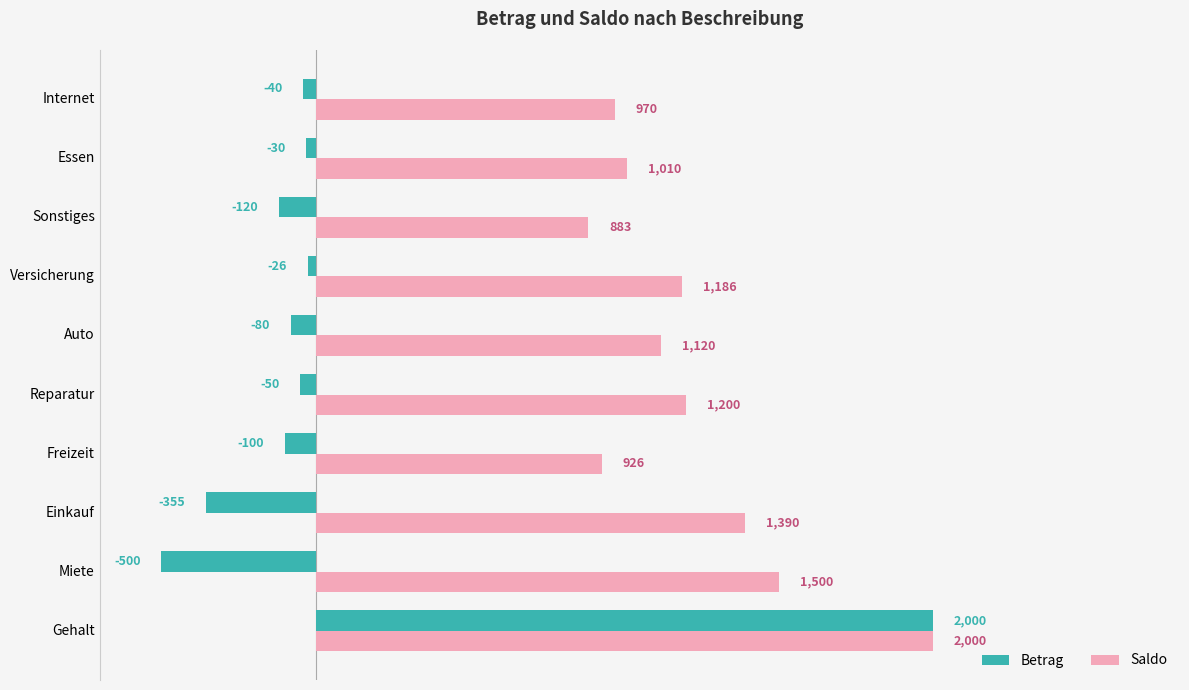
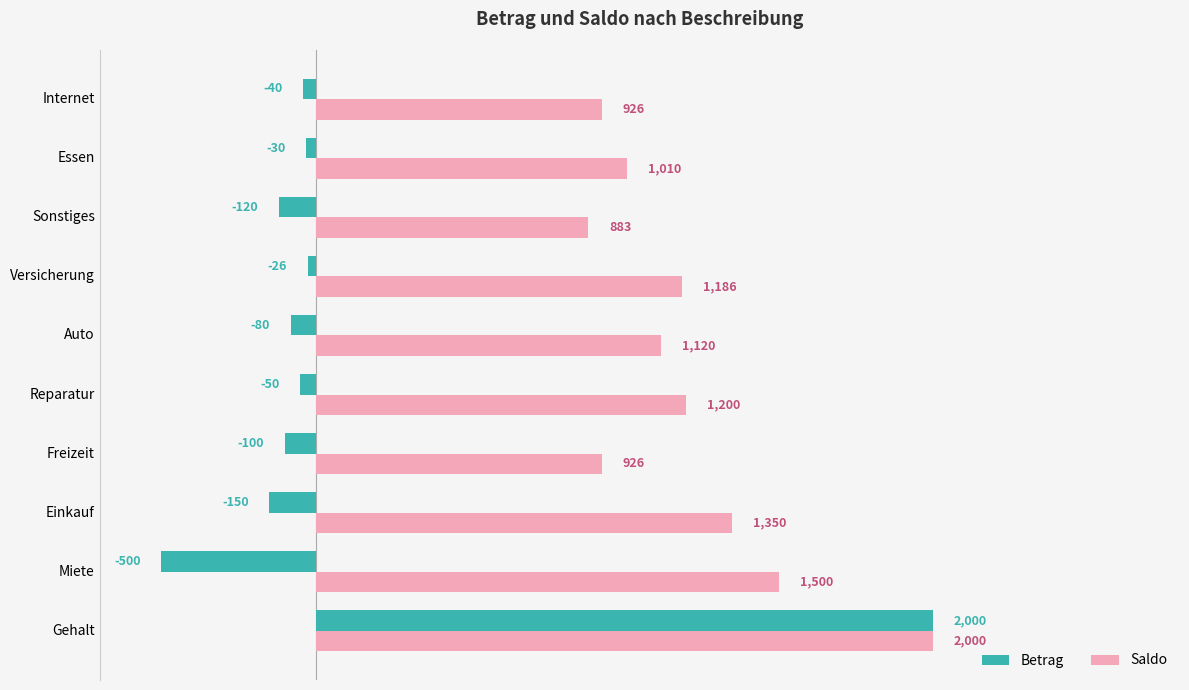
Saldo, Internet: 970 -> 926
Betrag, Einkauf: -355 -> -150
Saldo, Einkauf: 1,390 -> 1,350
